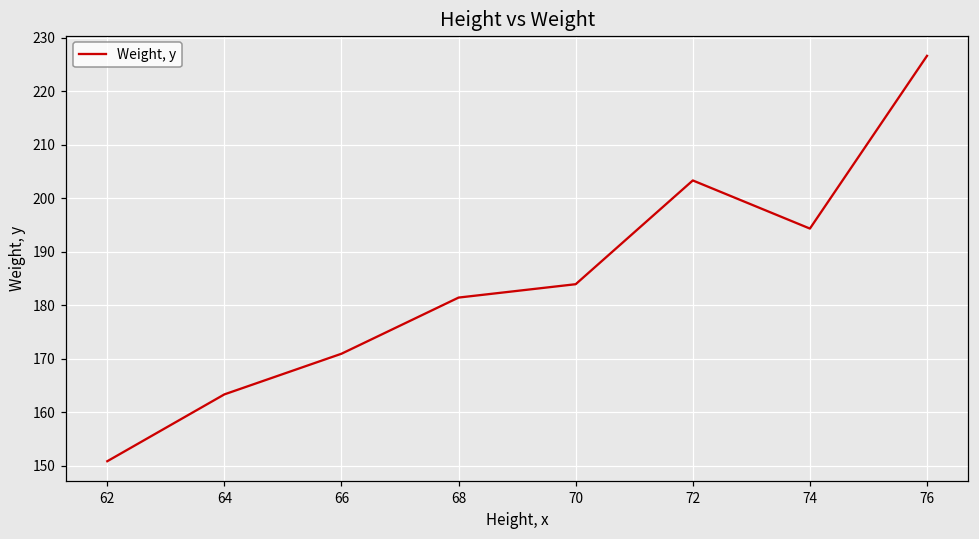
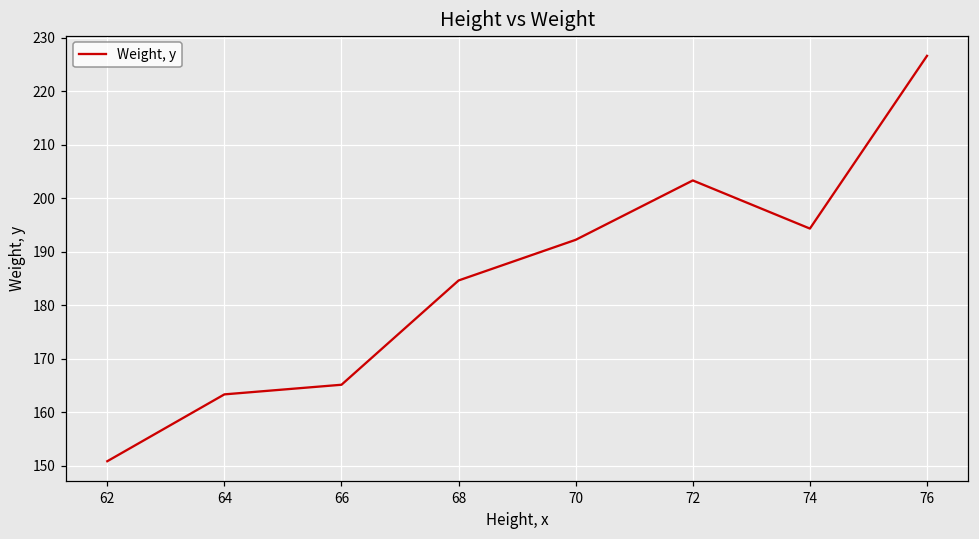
66: 171 -> 165
68: 181 -> 185
70: 184 -> 192
